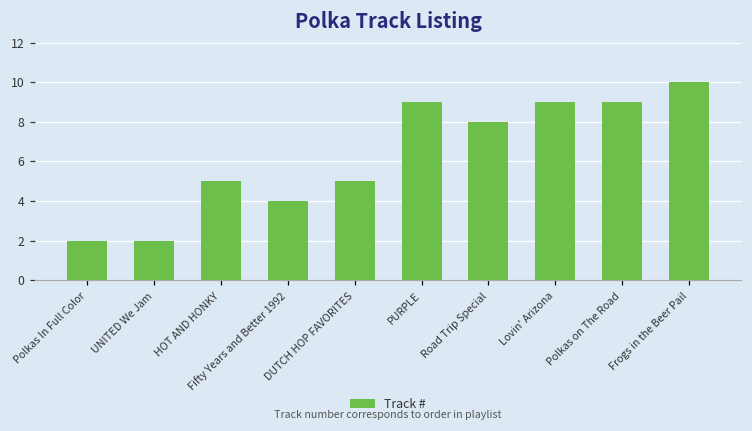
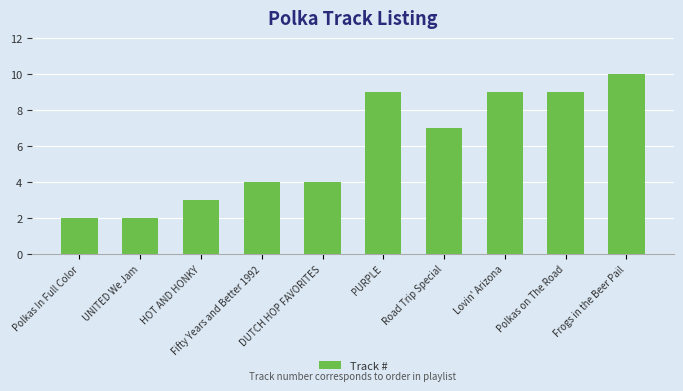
HOT AND HONKY: 5 -> 3
DUTCH HOP FAVORITES: 5 -> 4
Road Trip Special: 8 -> 7
